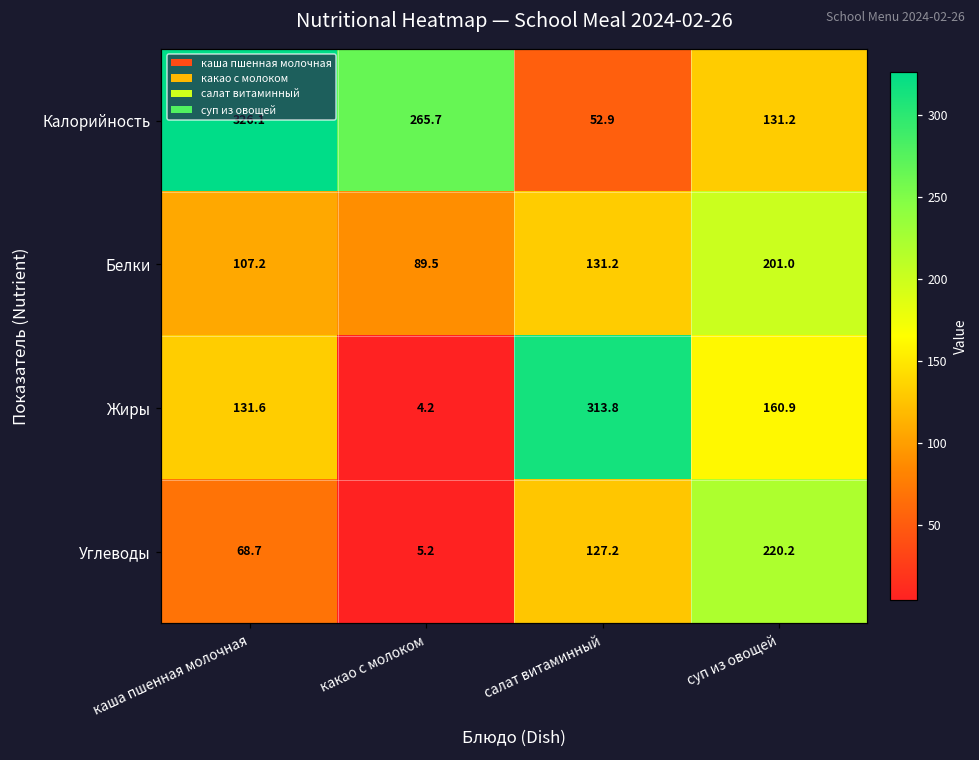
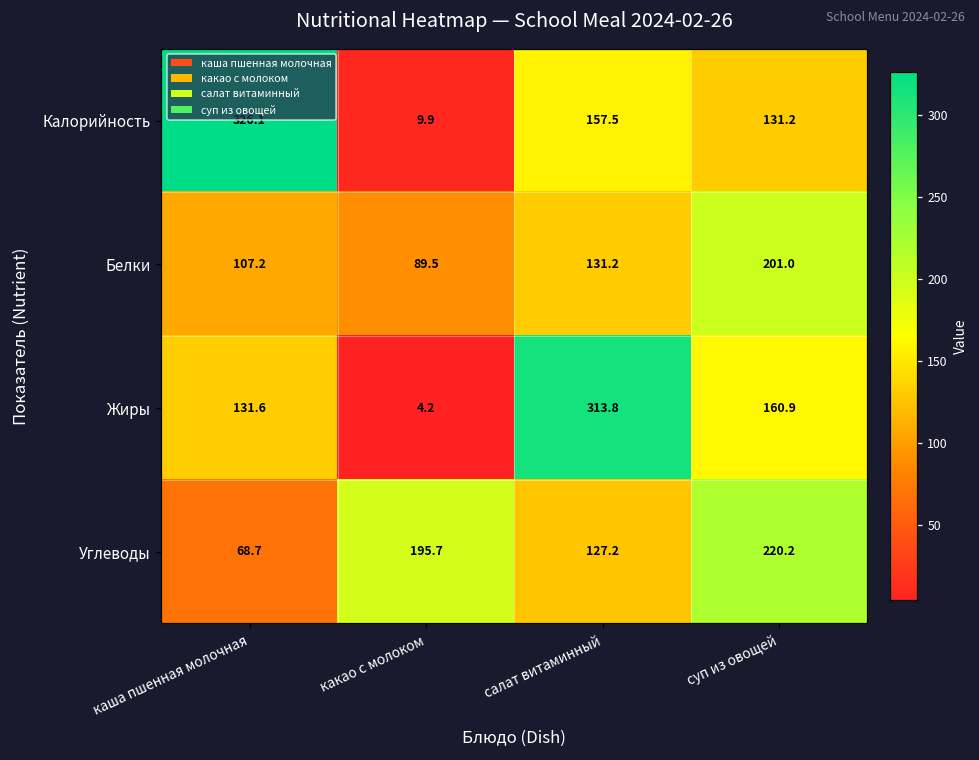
Калорийность, какао с молоком: 265.7 -> 9.9
Калорийность, салат витаминный: 52.9 -> 157.5
Углеводы, какао с молоком: 5.2 -> 195.7
